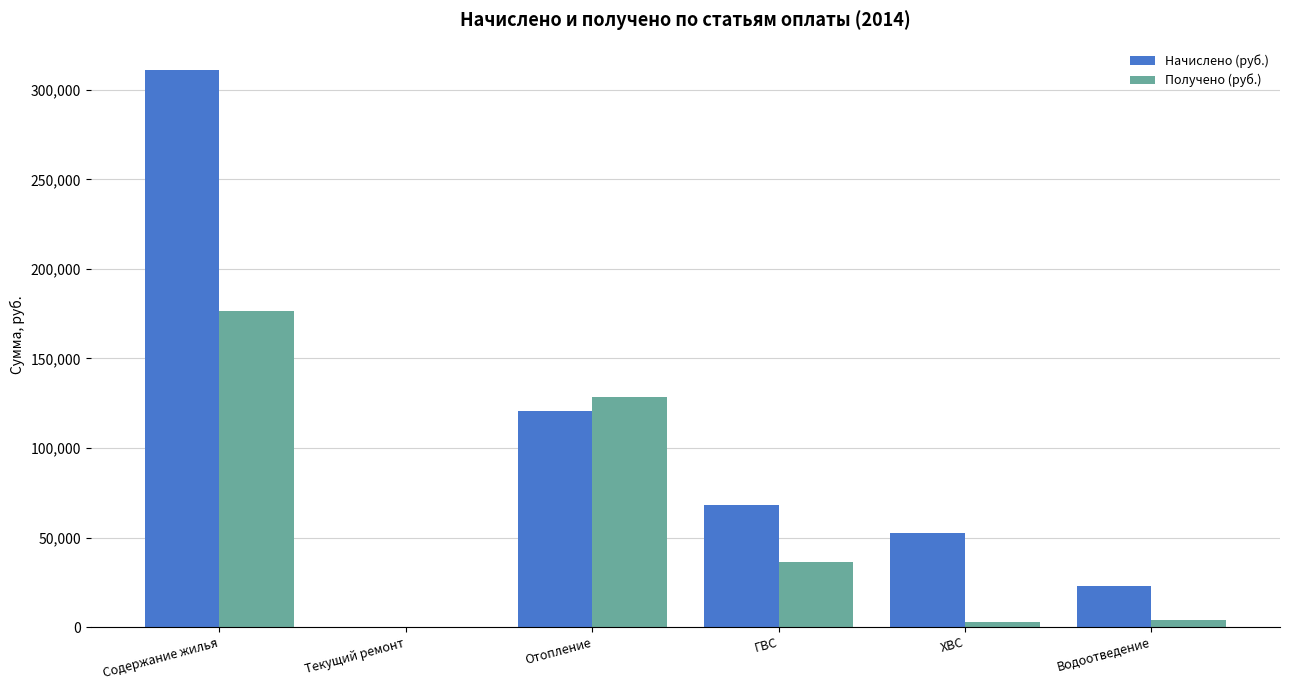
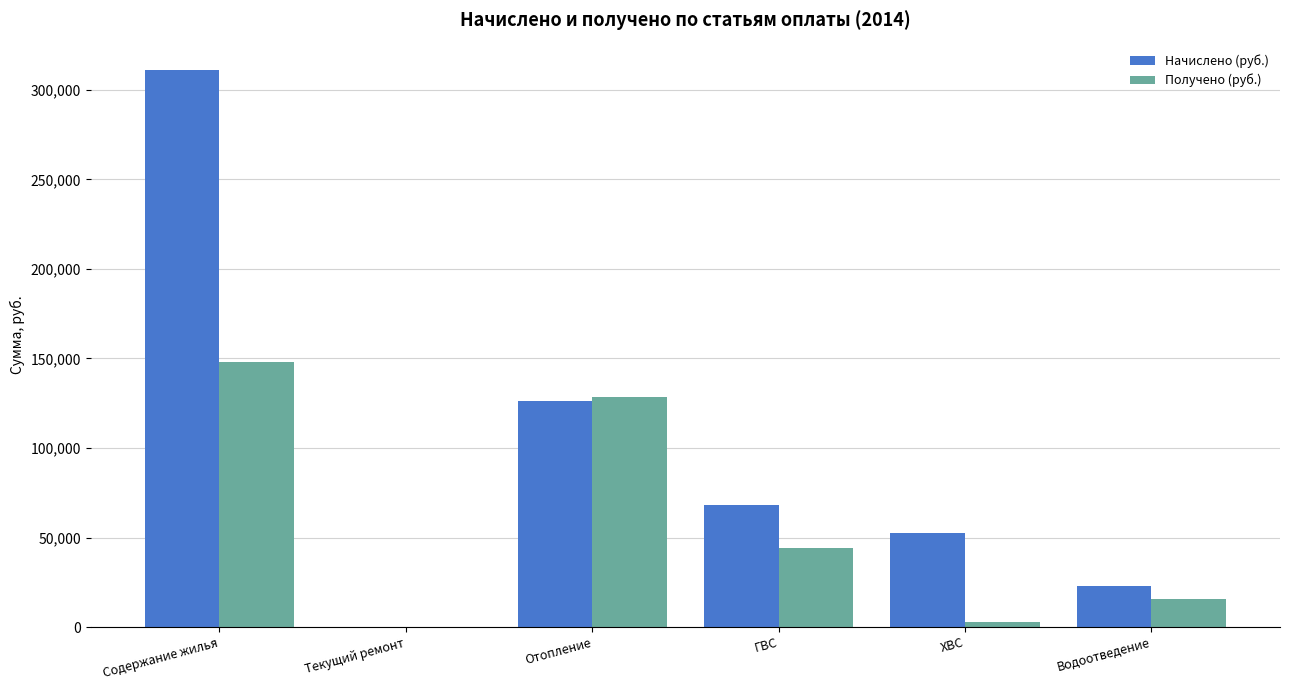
Получено (руб.), Содержание жилья: 177,000 -> 148,000
Начислено (руб.), Отопление: 121,000 -> 126,000
Получено (руб.), ГВС: 36,000 -> 44,000
Получено (руб.), Водоотведение: 4,000 -> 16,000
